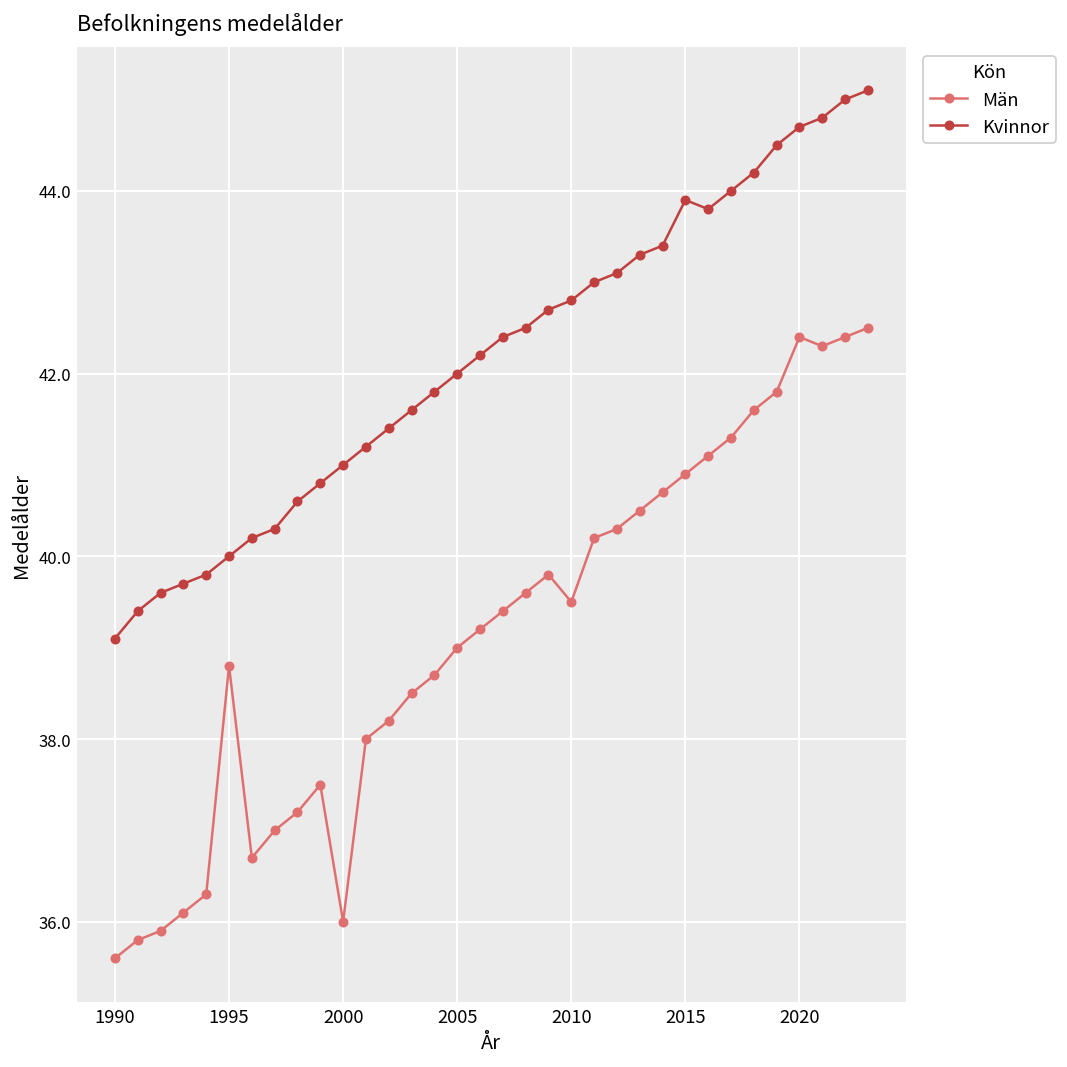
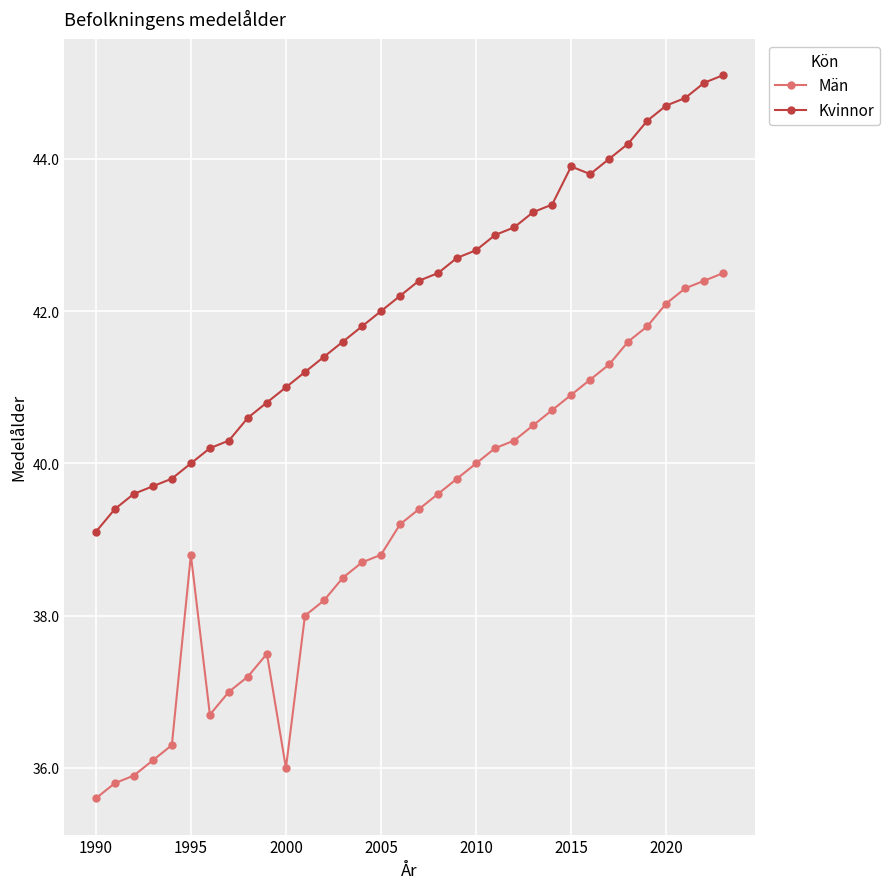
Män, 2005: 39.0 -> 38.8
Män, 2010: 39.5 -> 40.0
Män, 2020: 42.4 -> 42.1
